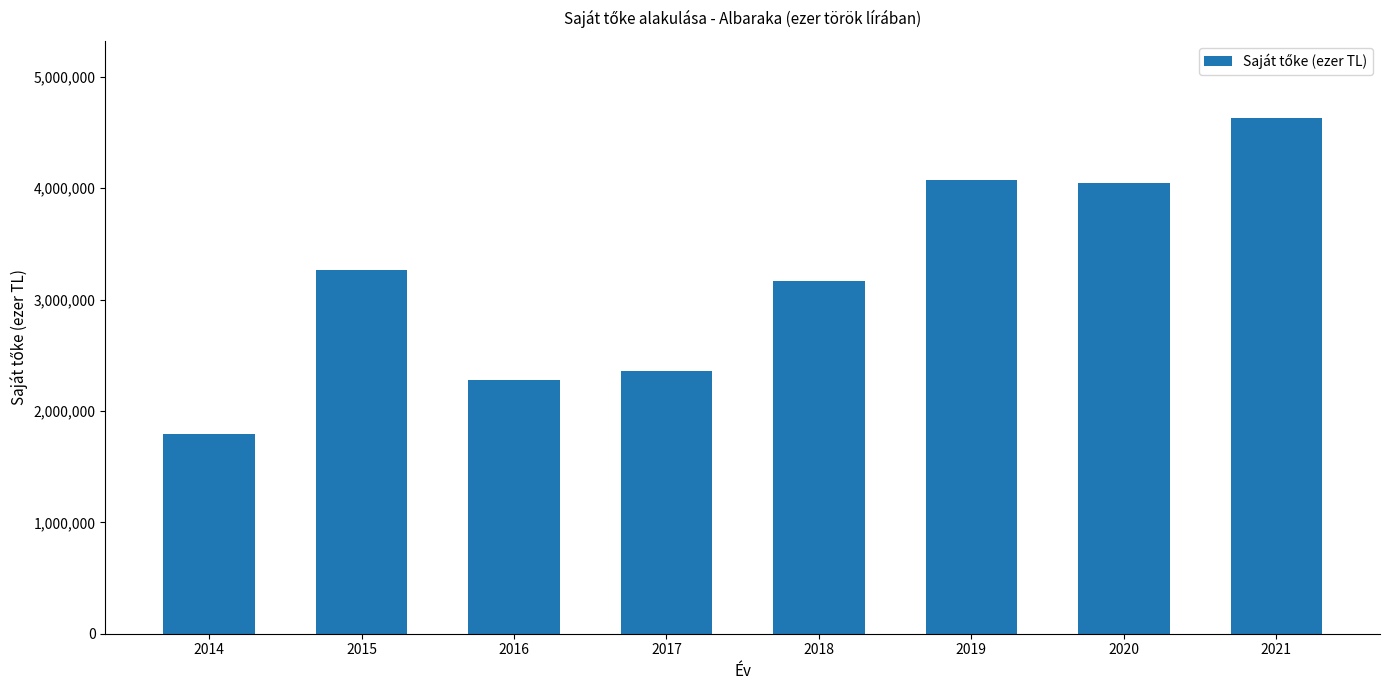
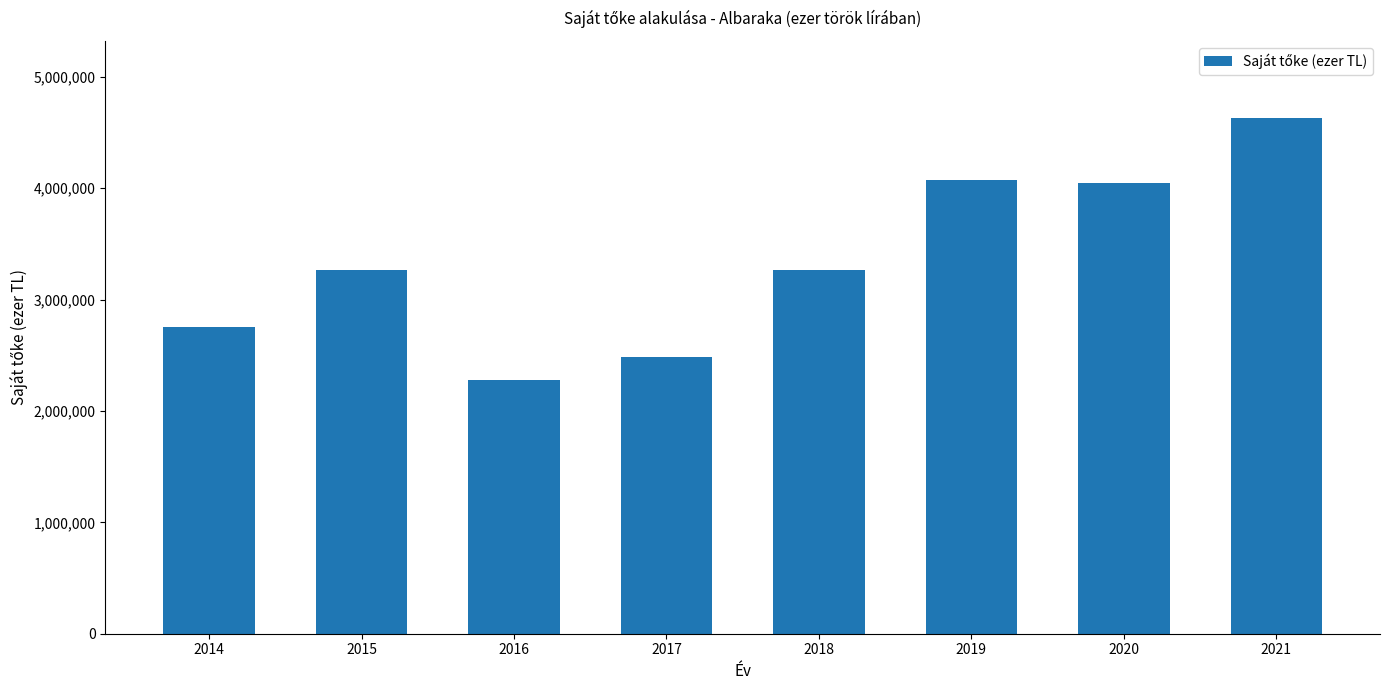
2014: 1,790,000 -> 2,750,000
2017: 2,360,000 -> 2,480,000
2018: 3,160,000 -> 3,260,000
